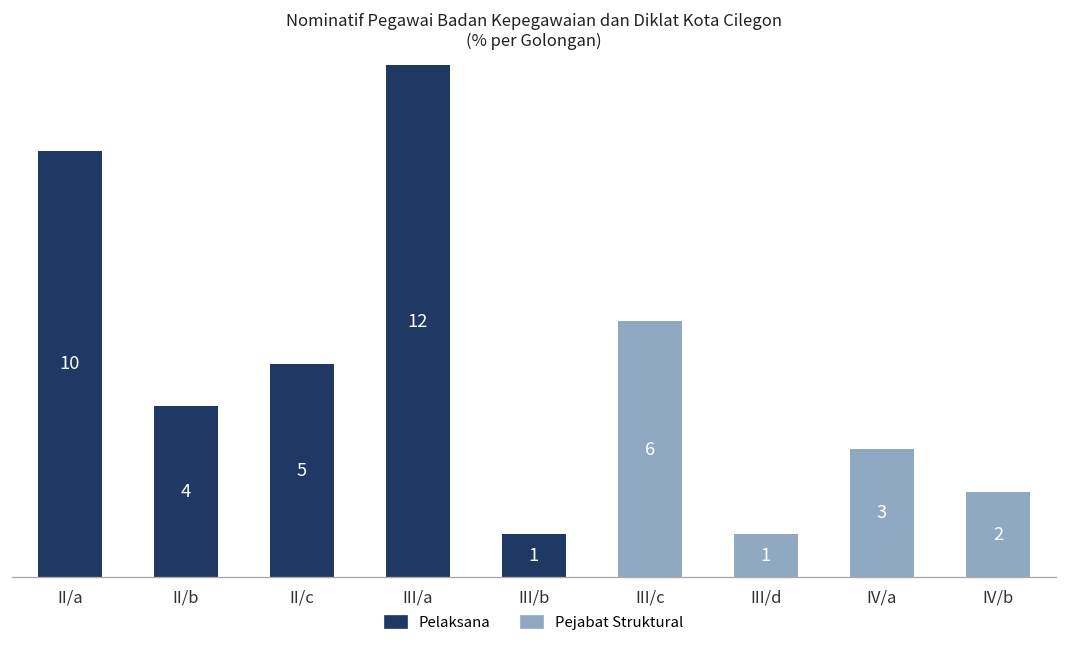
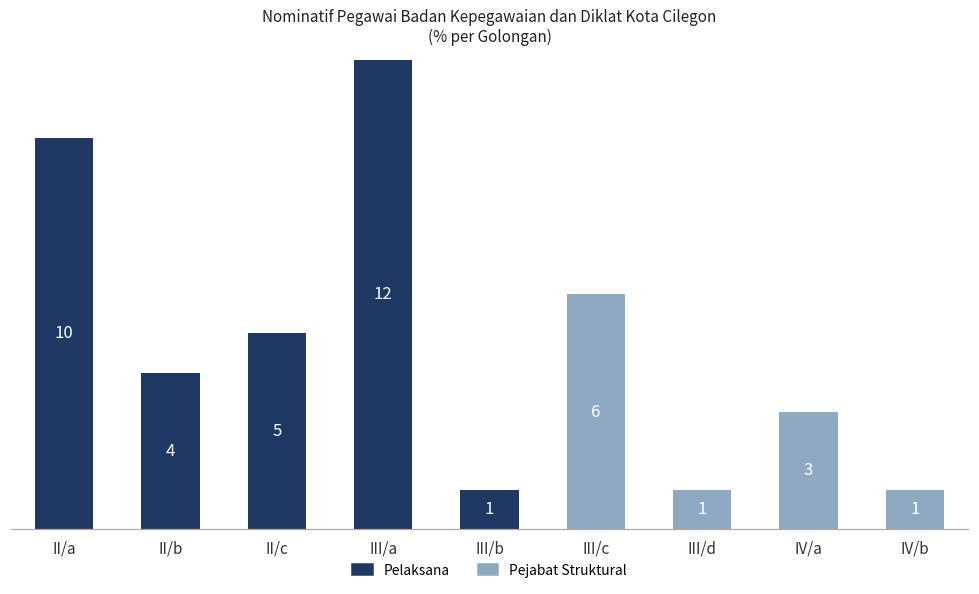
Pejabat Struktural, IV/b: 2 -> 1
